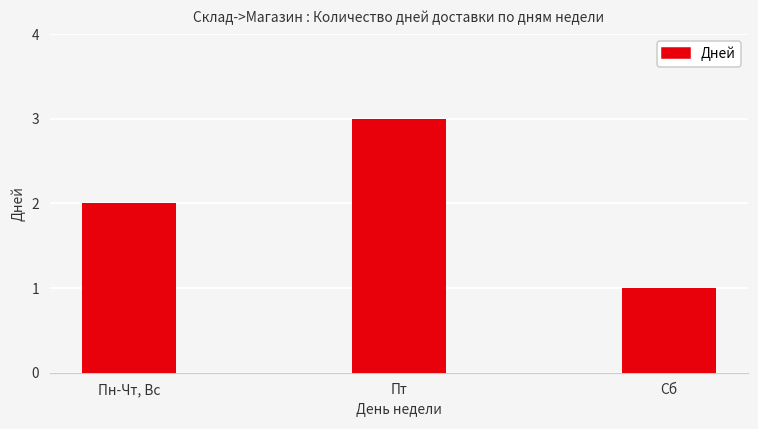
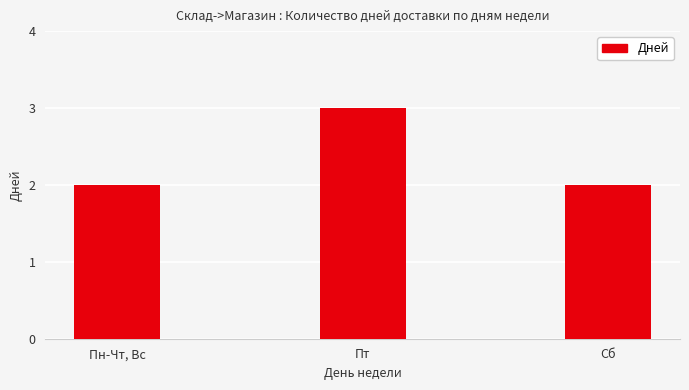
Сб: 1 -> 2
